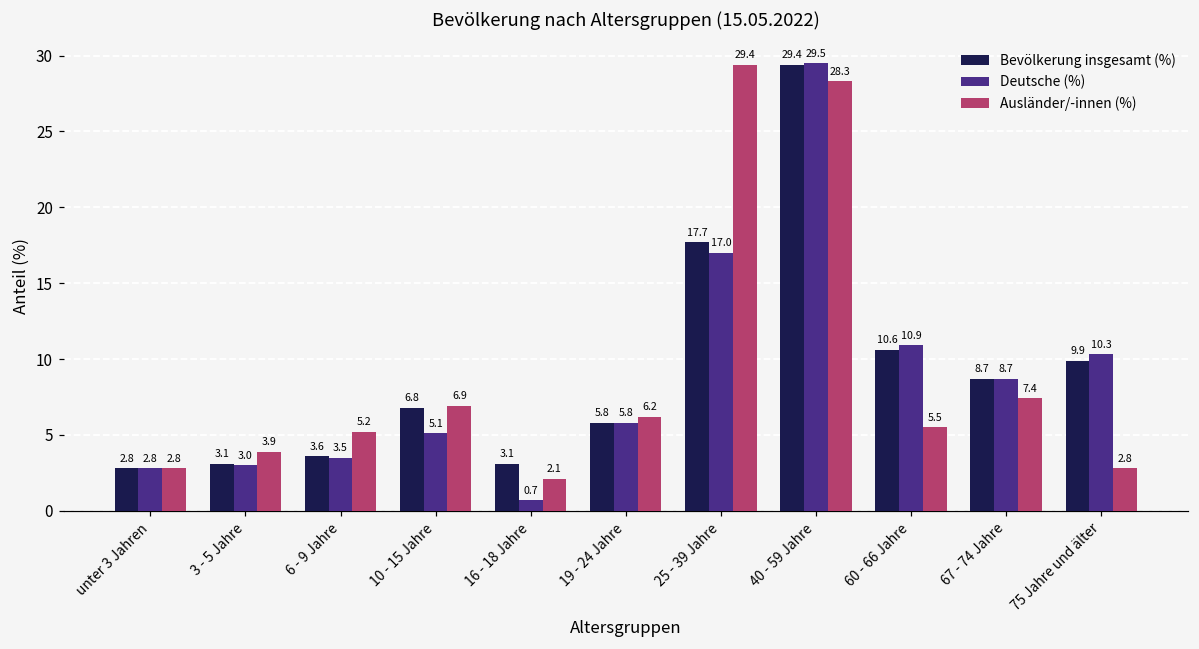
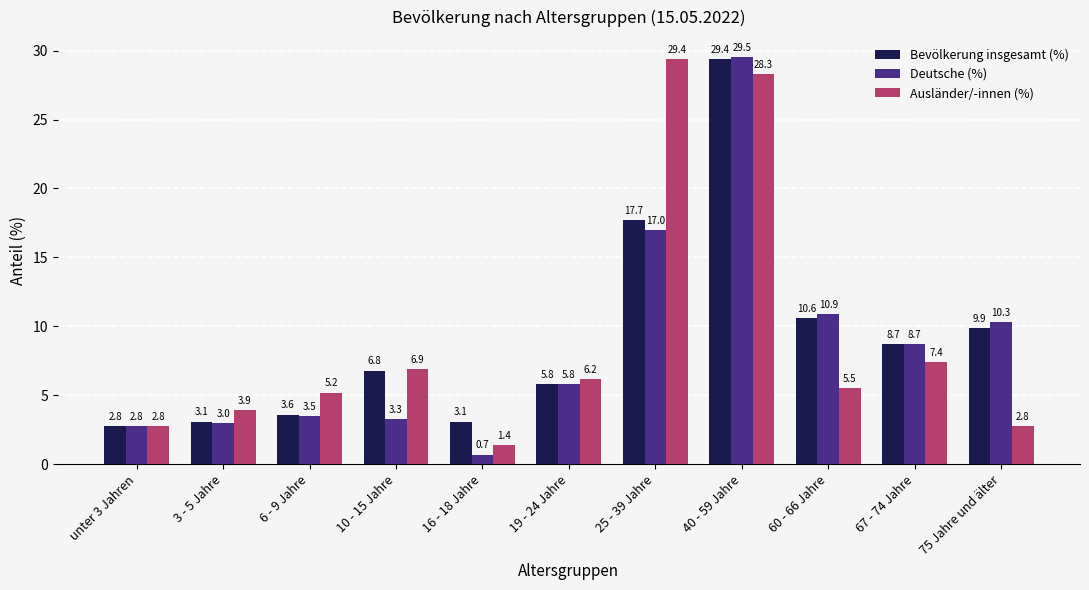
Deutsche (%), 10 - 15 Jahre: 5.1 -> 3.3
Ausländer/-innen (%), 16 - 18 Jahre: 2.1 -> 1.4
